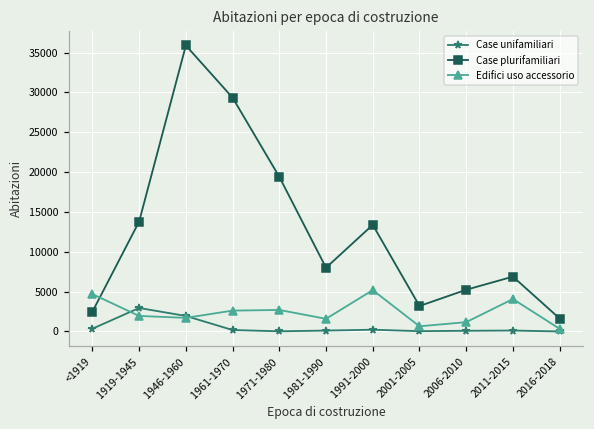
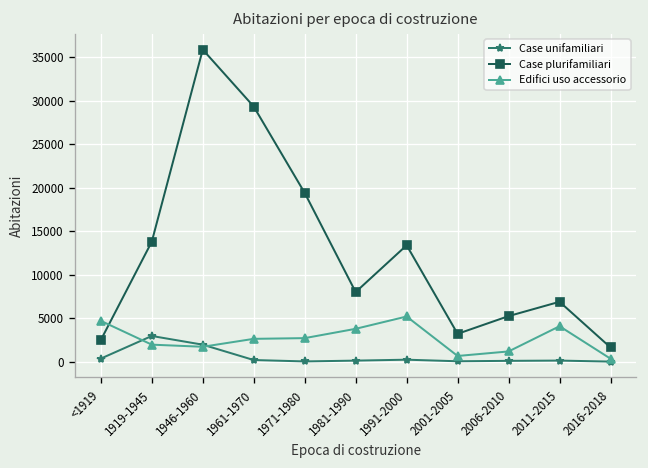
Edifici uso accessorio, 1981-1990: 2000 -> 4000
